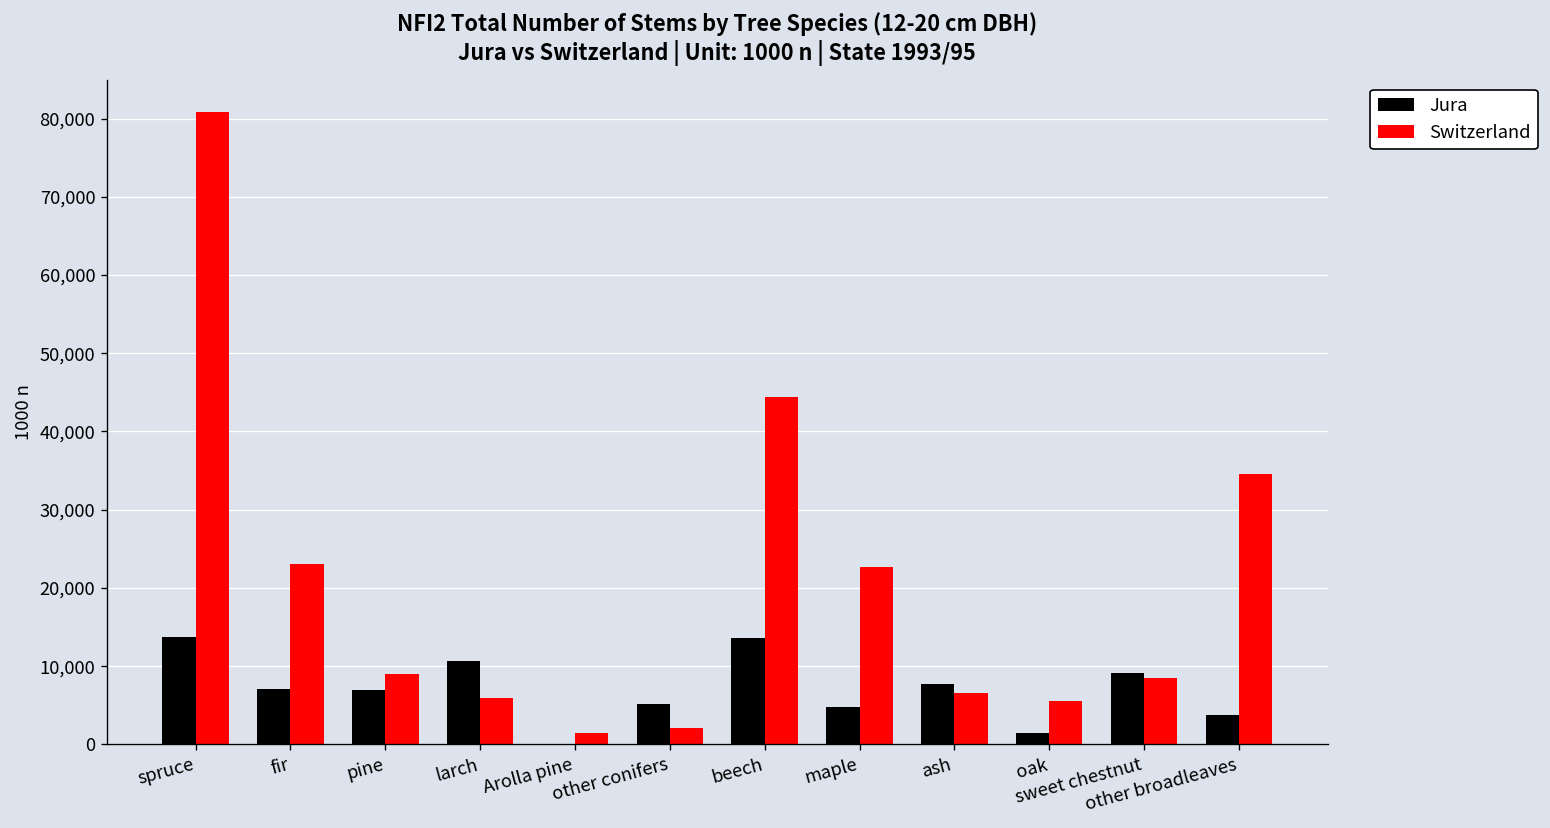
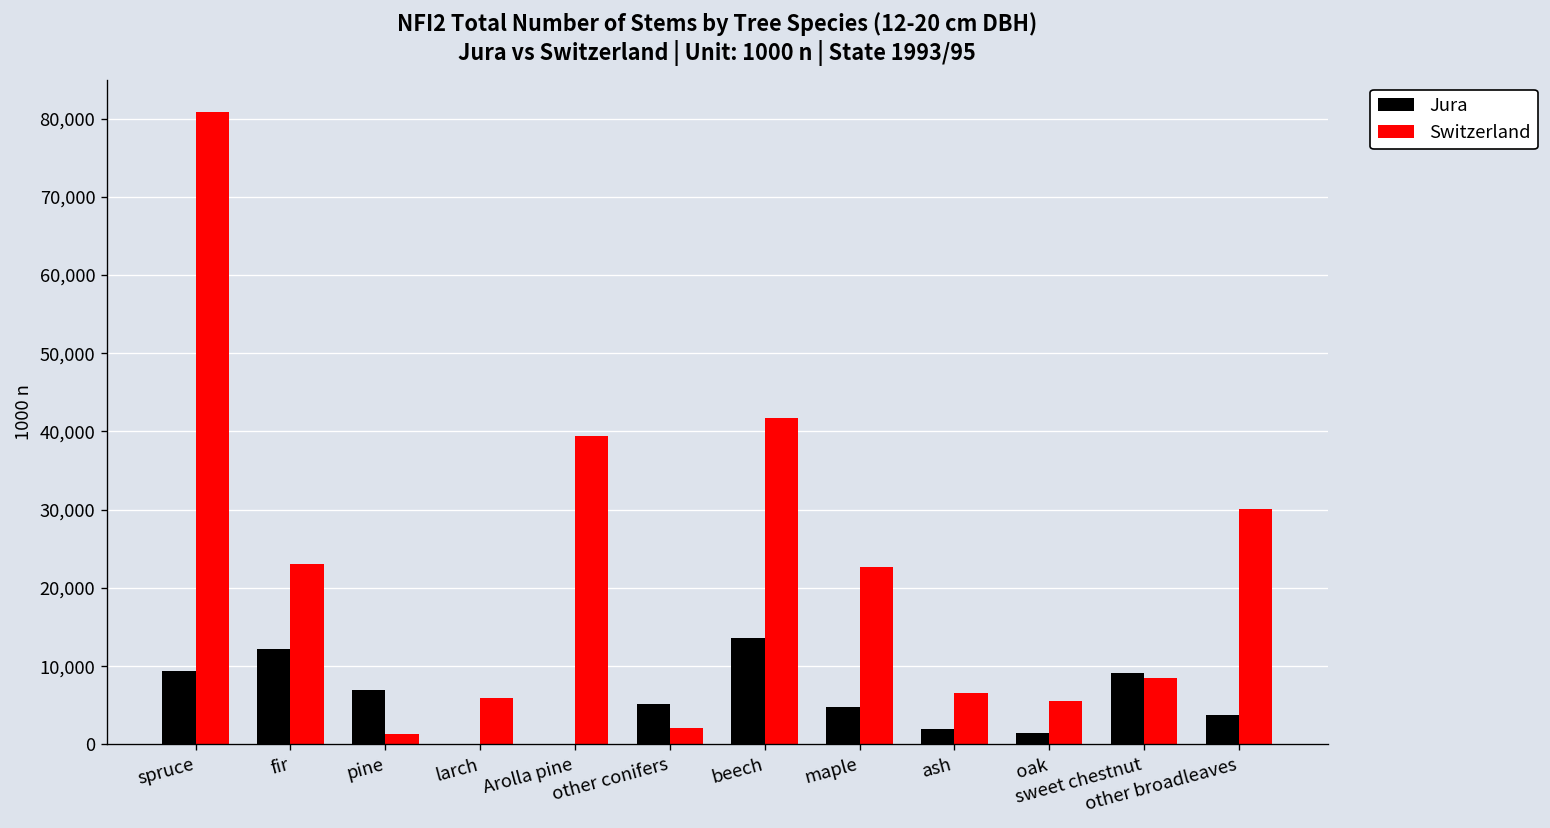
Jura, spruce: 14,000 -> 9,000
Jura, fir: 7,000 -> 12,000
Switzerland, pine: 9,000 -> 1,000
Jura, larch: 11,000 -> 0
Switzerland, Arolla pine: 2,000 -> 39,000
Switzerland, beech: 44,000 -> 42,000
Jura, ash: 8,000 -> 2,000
Switzerland, other broadleaves: 35,000 -> 30,000
